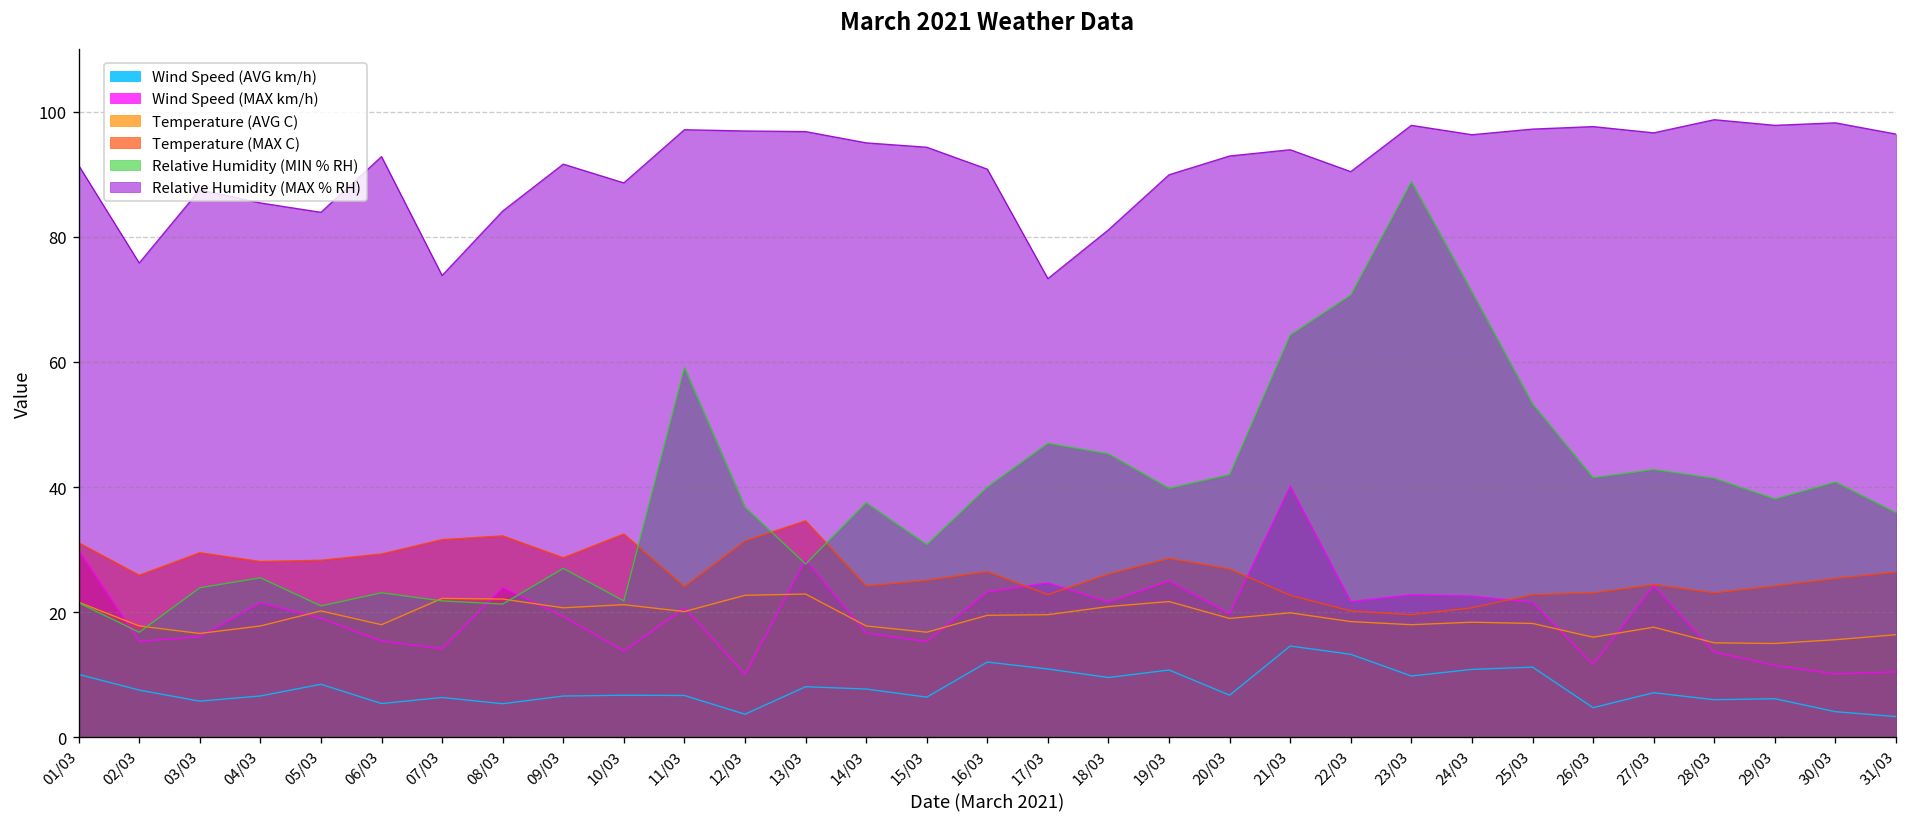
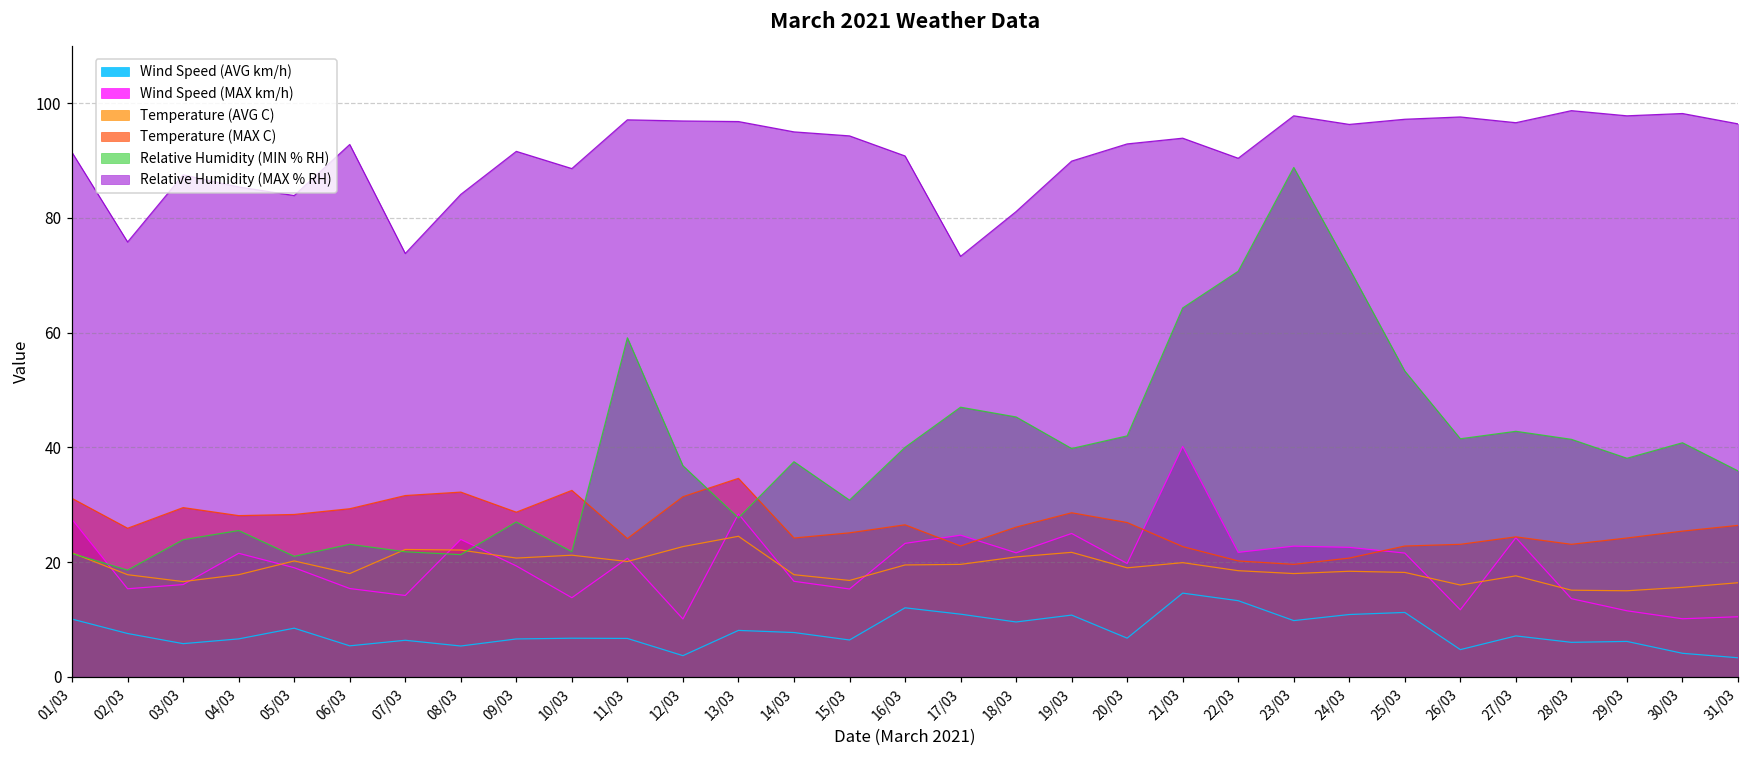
Wind Speed (MAX km/h), 01/03: 30 -> 27
Relative Humidity (MIN % RH), 02/03: 17 -> 19
Temperature (AVG C), 13/03: 23 -> 25
